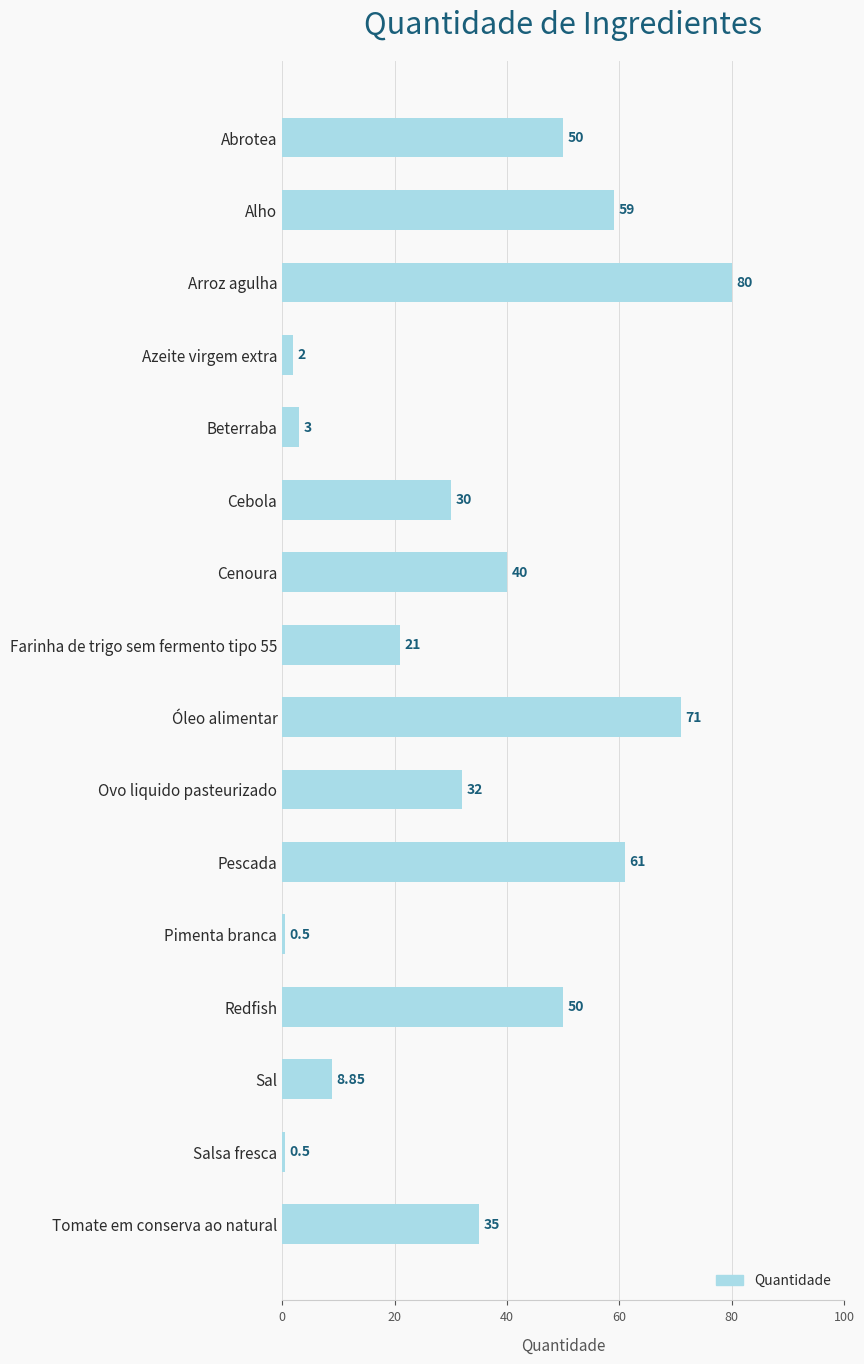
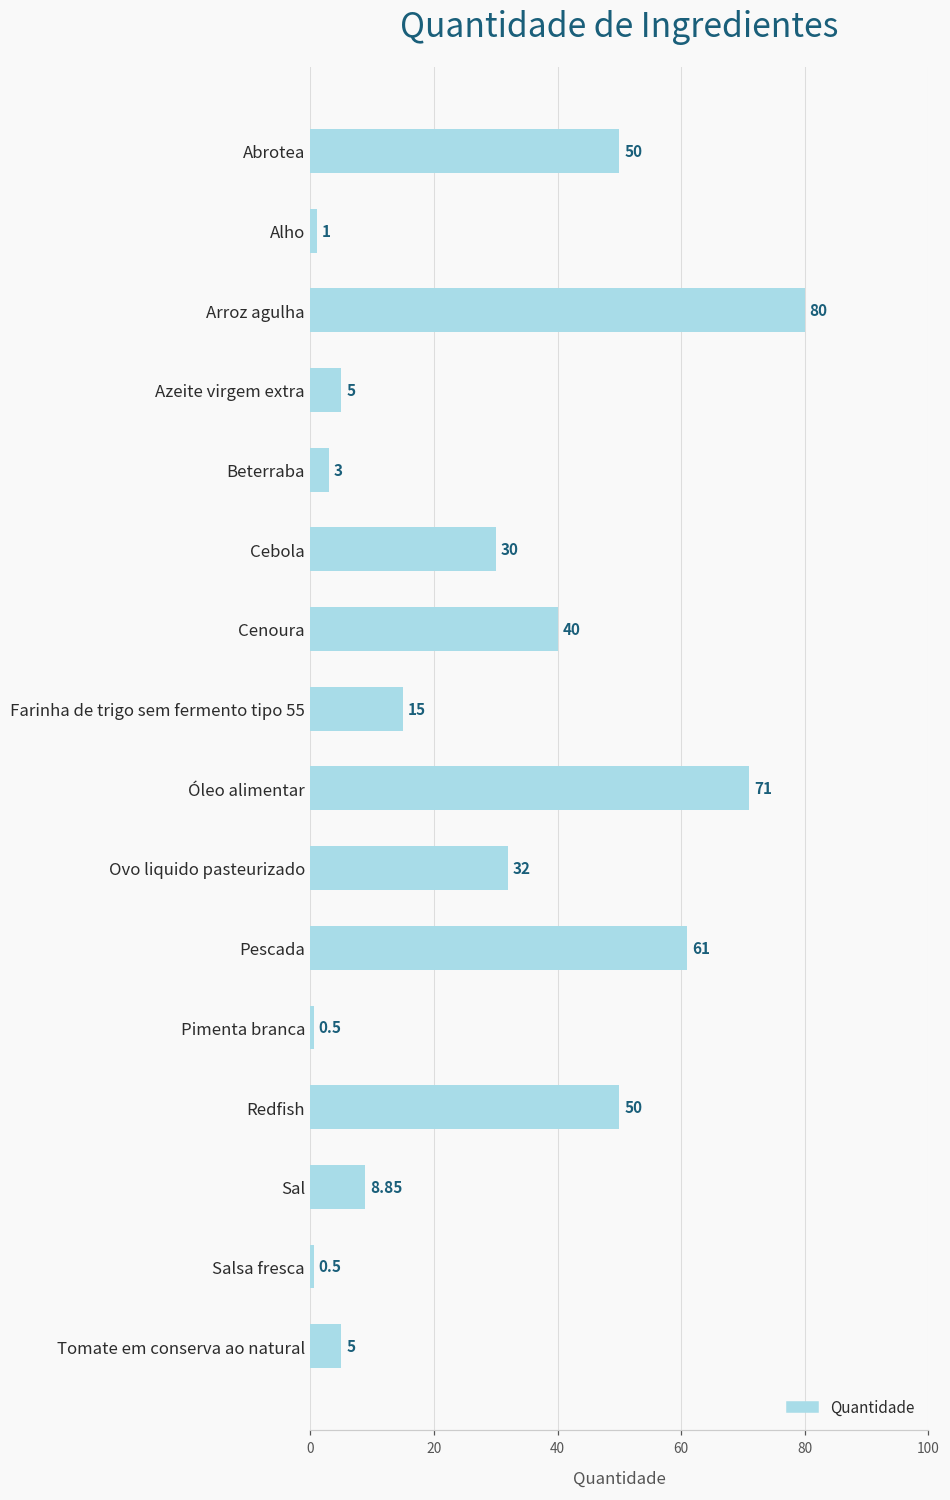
Alho: 59 -> 1
Azeite virgem extra: 2 -> 5
Farinha de trigo sem fermento tipo 55: 21 -> 15
Tomate em conserva ao natural: 35 -> 5
